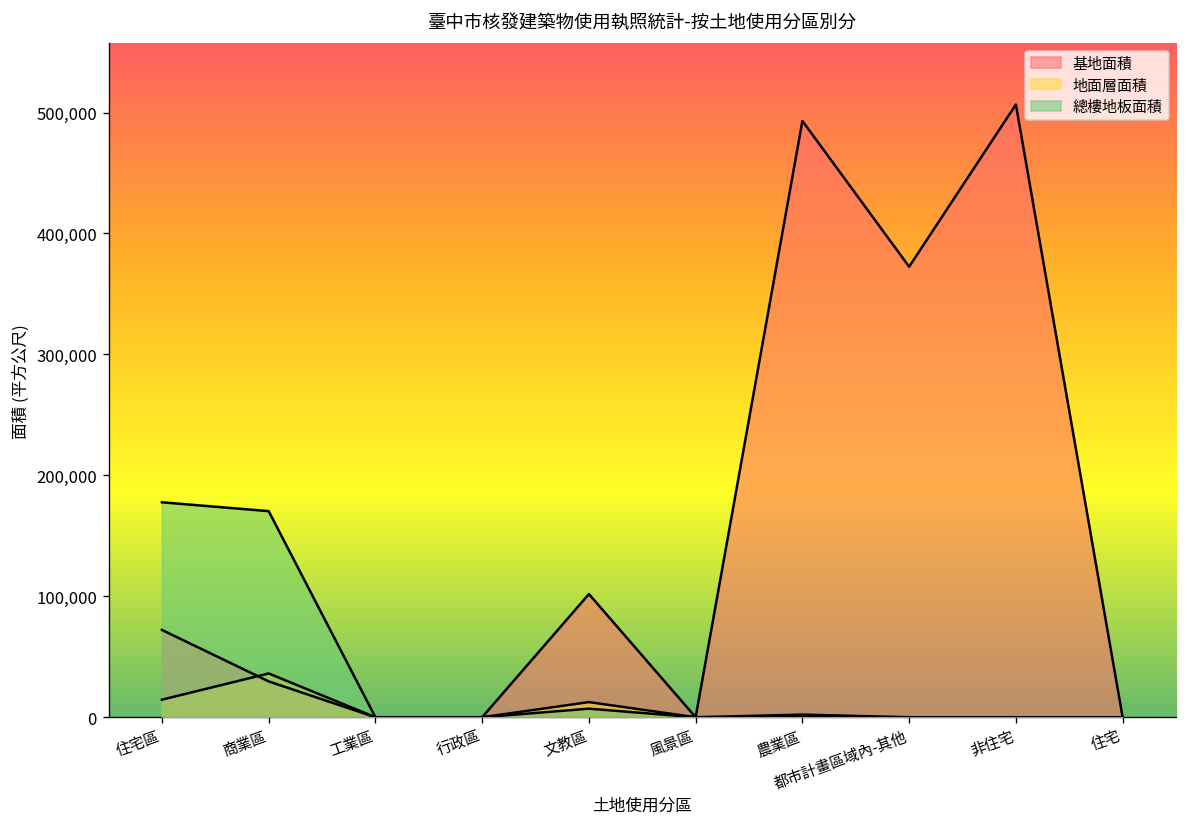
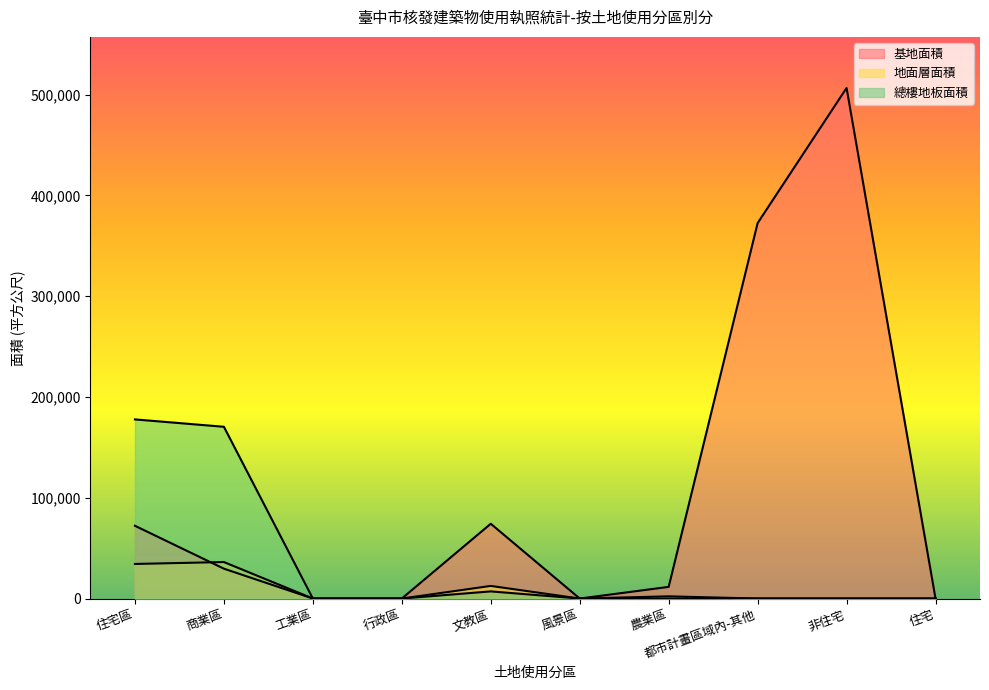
地面層面積, 住宅區: 15,000 -> 34,000
基地面積, 文教區: 102,000 -> 74,000
基地面積, 農業區: 493,000 -> 12,000
